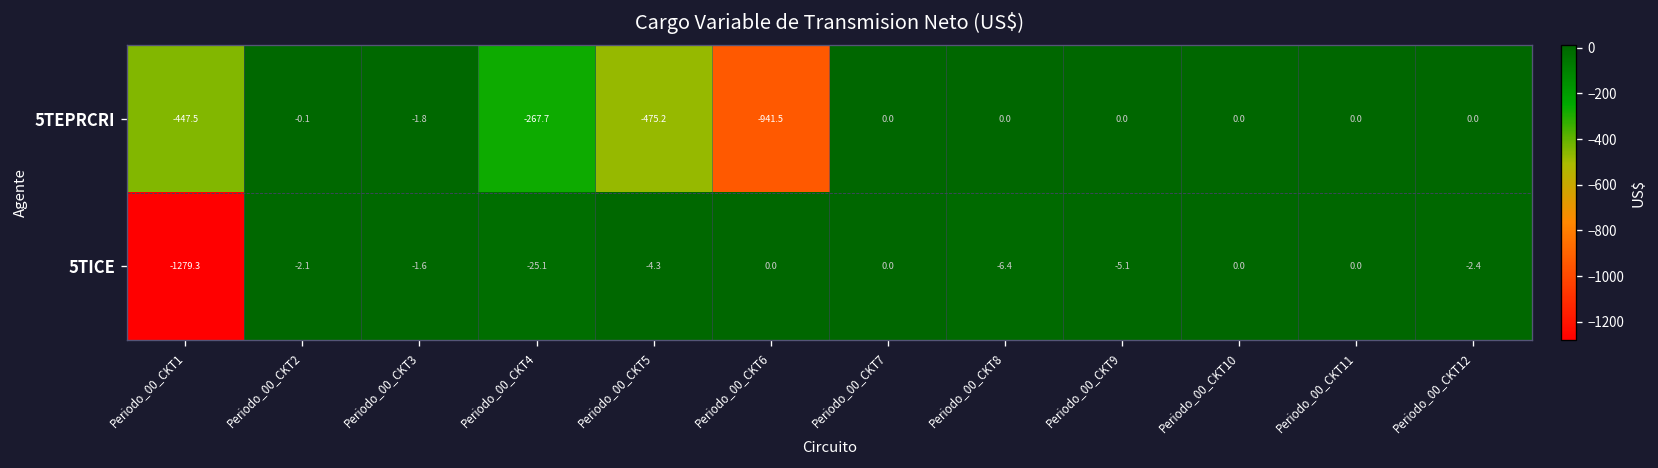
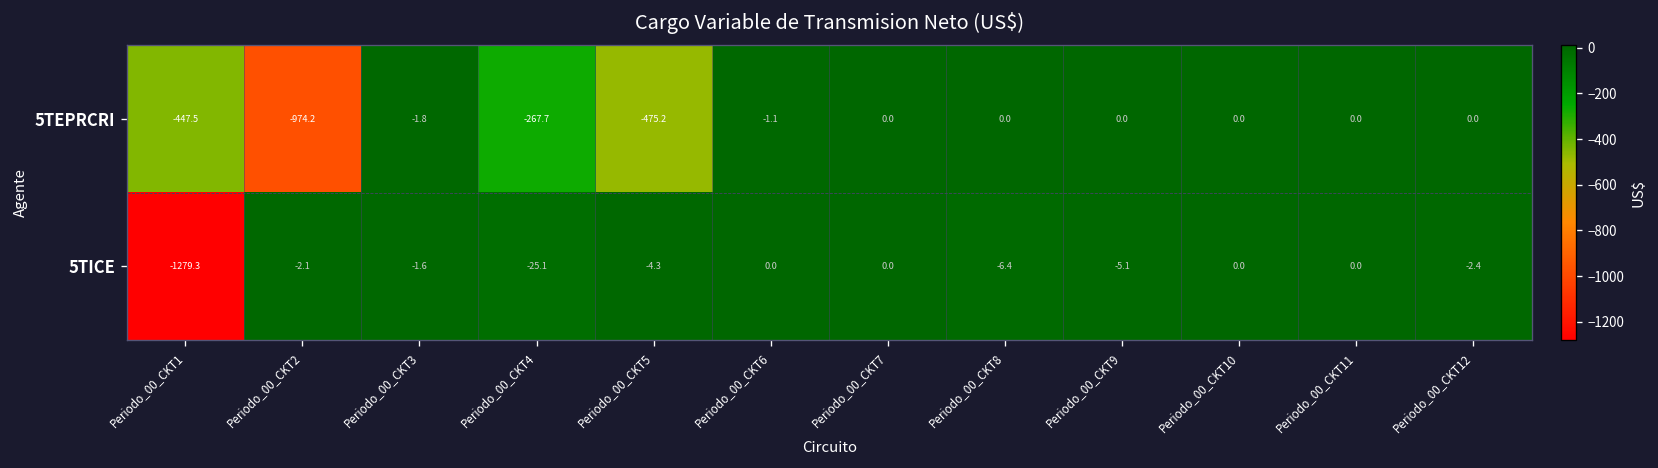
5TEPRCRI, Periodo_00_CKT2: -0.1 -> -974.2
5TEPRCRI, Periodo_00_CKT6: -941.5 -> -1.1
